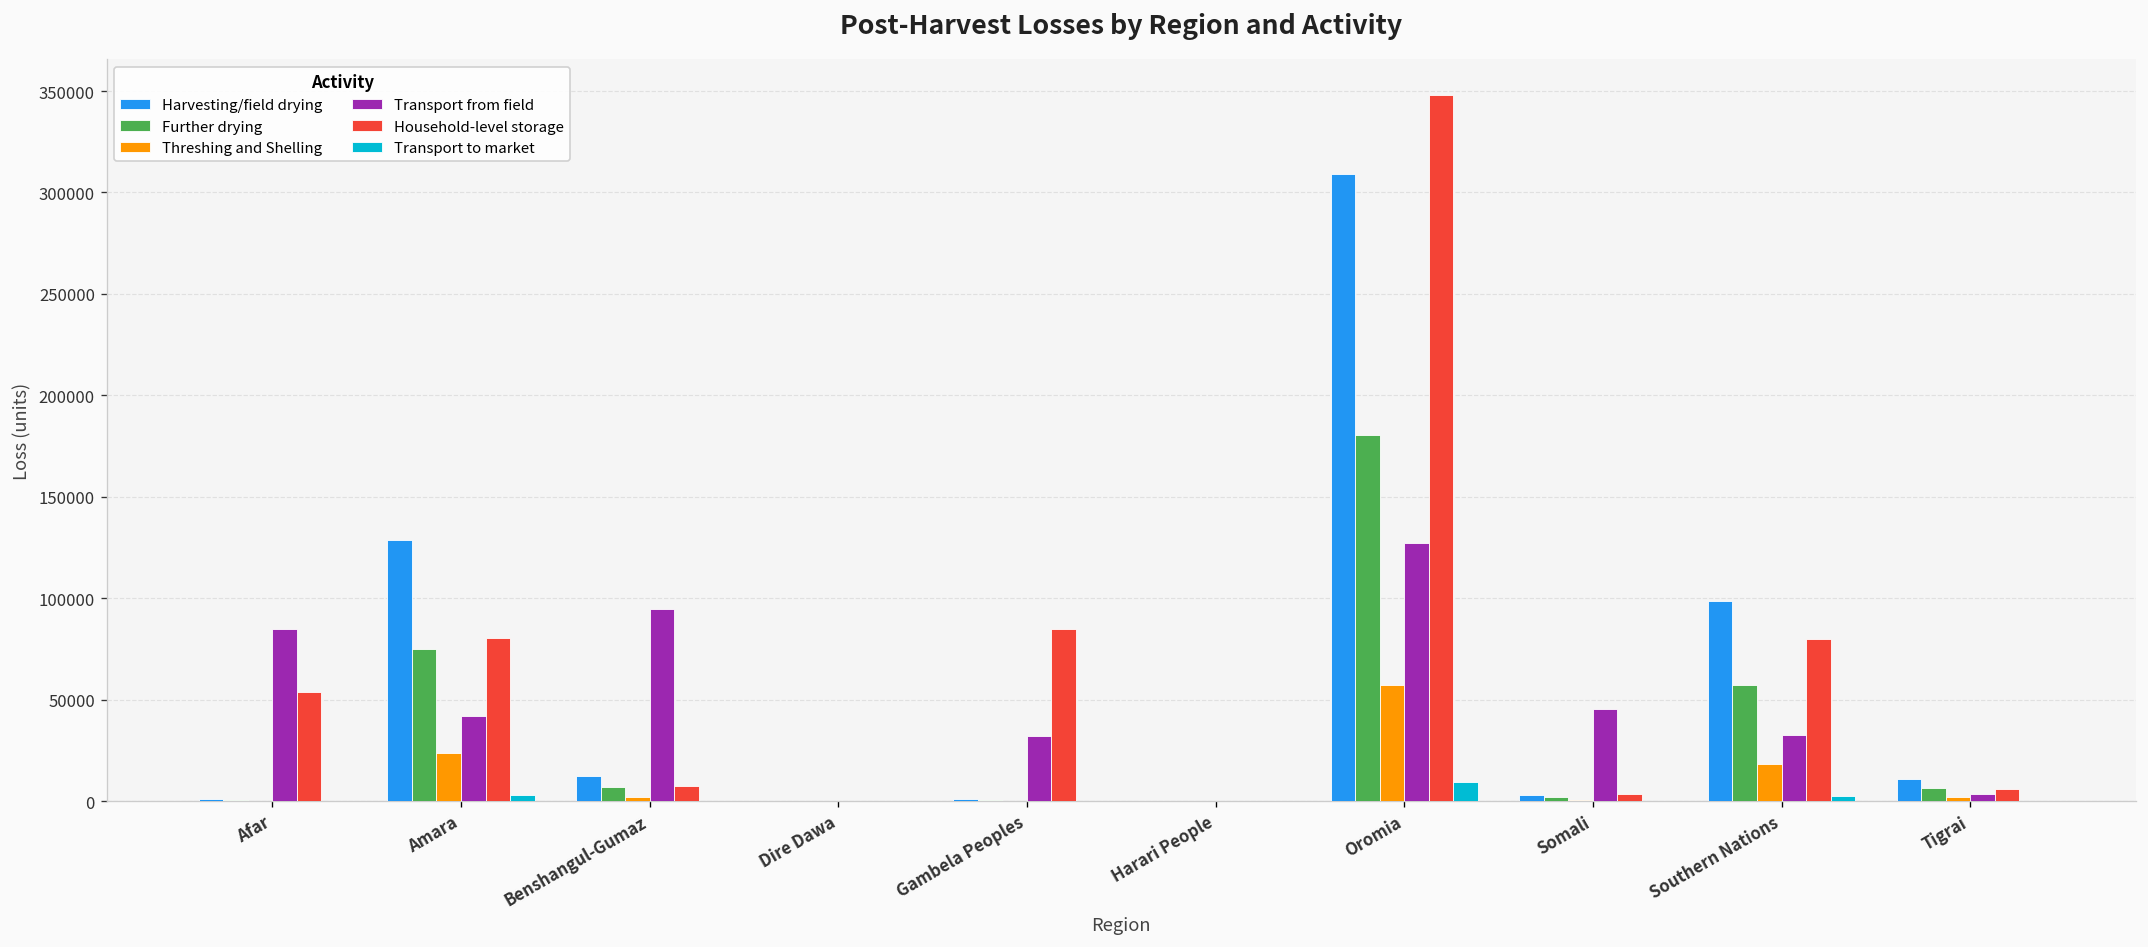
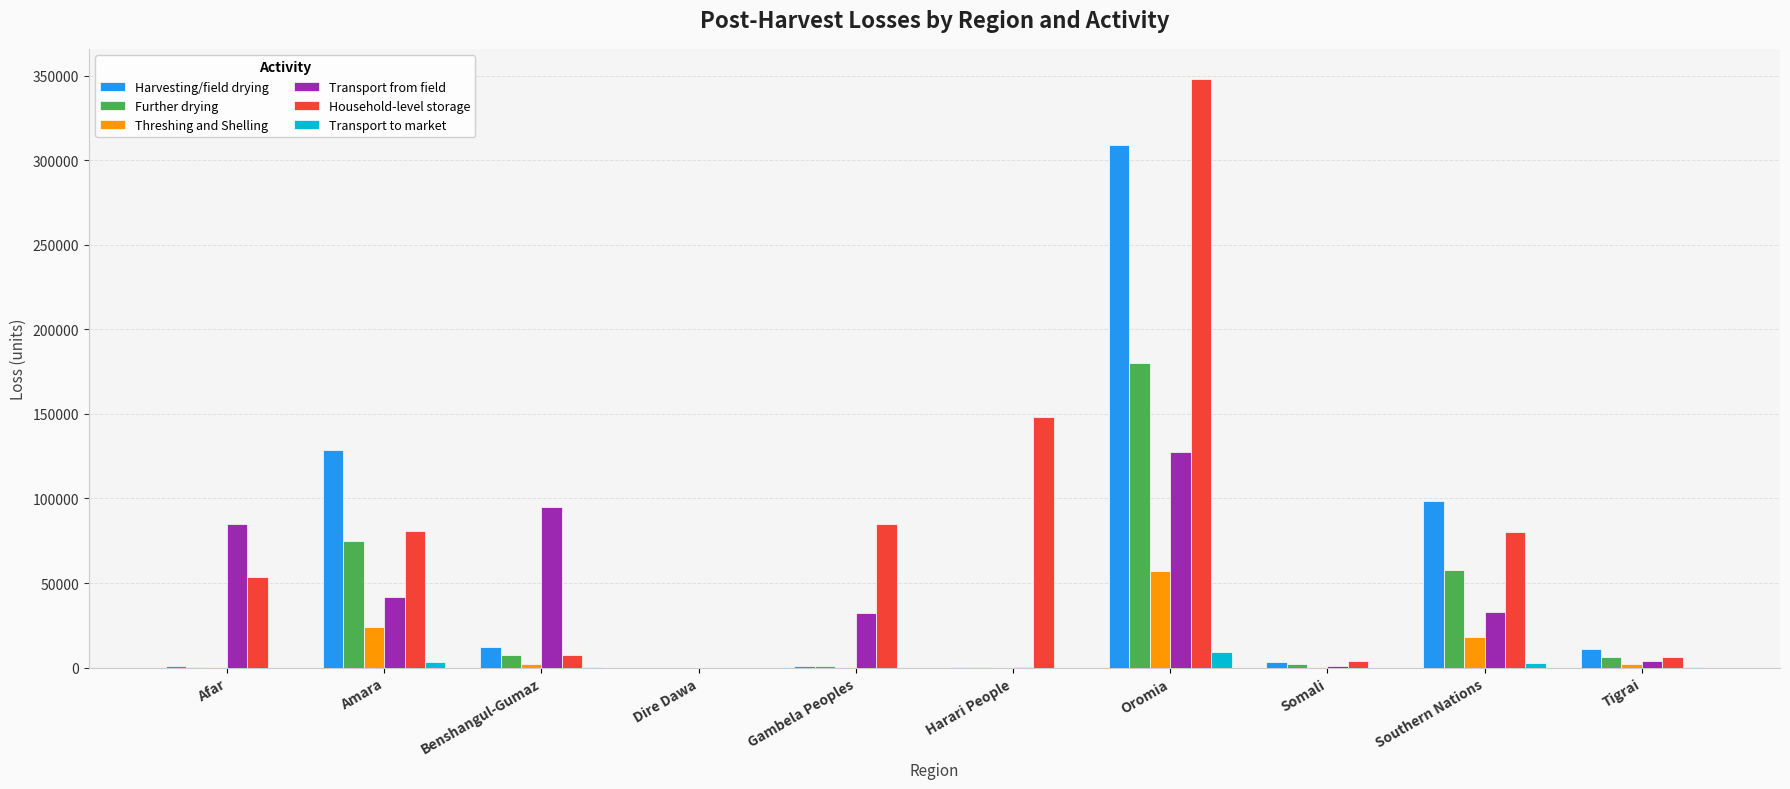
Household-level storage, Harari People: 0 -> 148000
Transport from field, Somali: 46000 -> 1000
